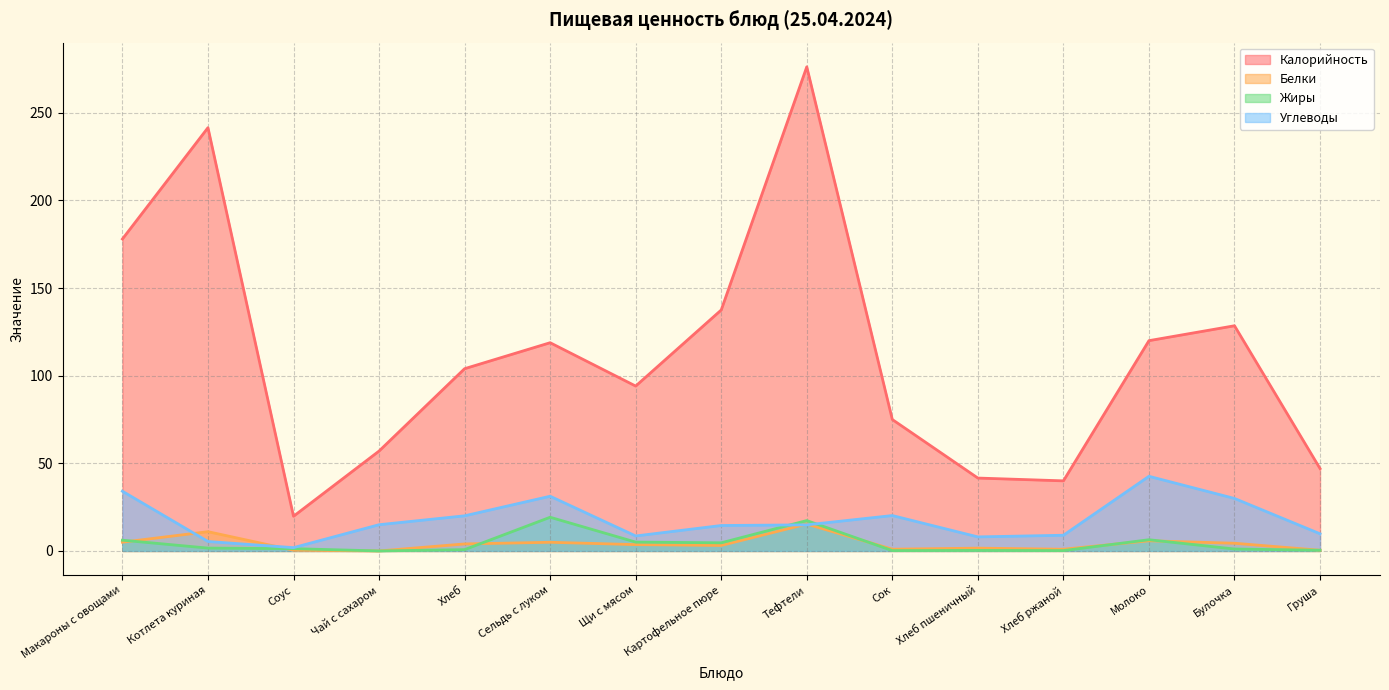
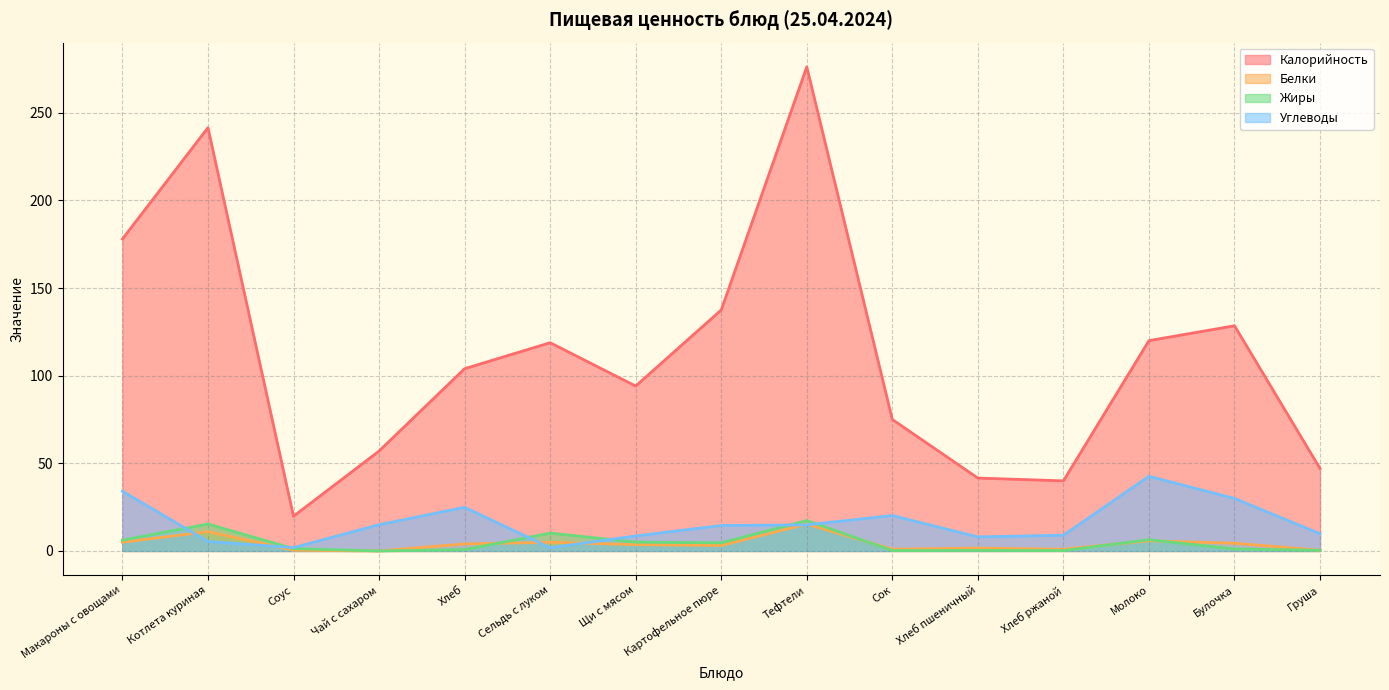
Жиры, Котлета куриная: 2 -> 15
Углеводы, Хлеб: 20 -> 25
Жиры, Сельдь с луком: 19 -> 10
Углеводы, Сельдь с луком: 31 -> 2
